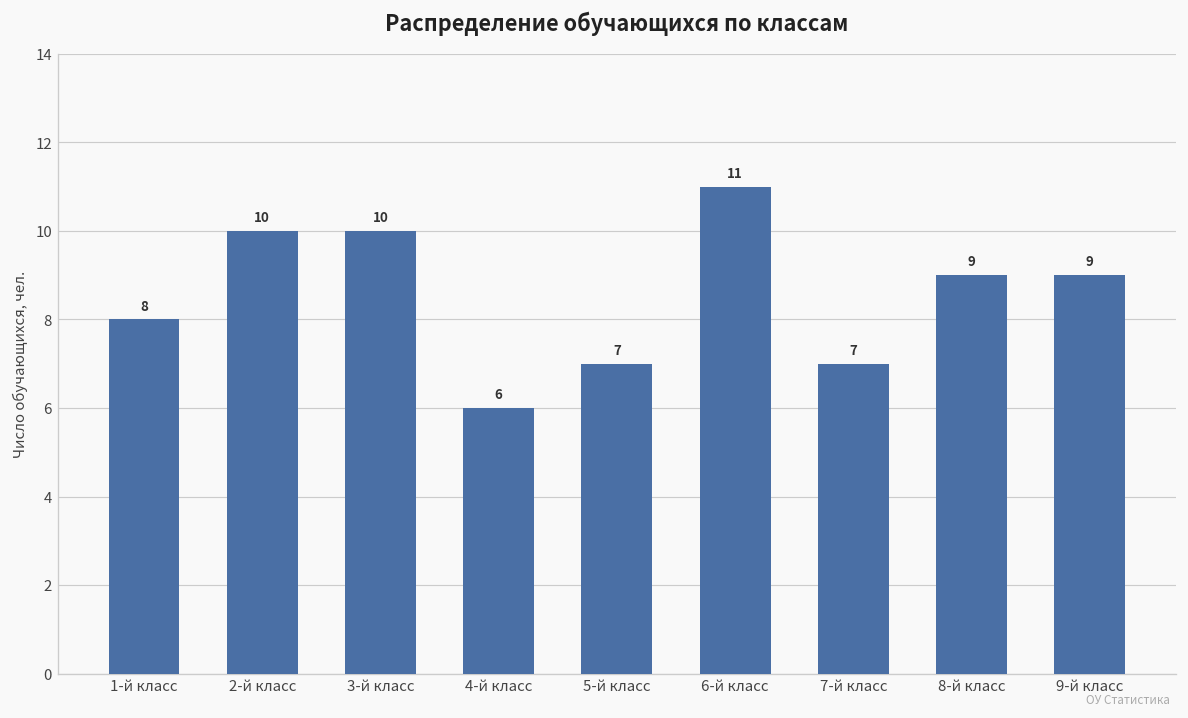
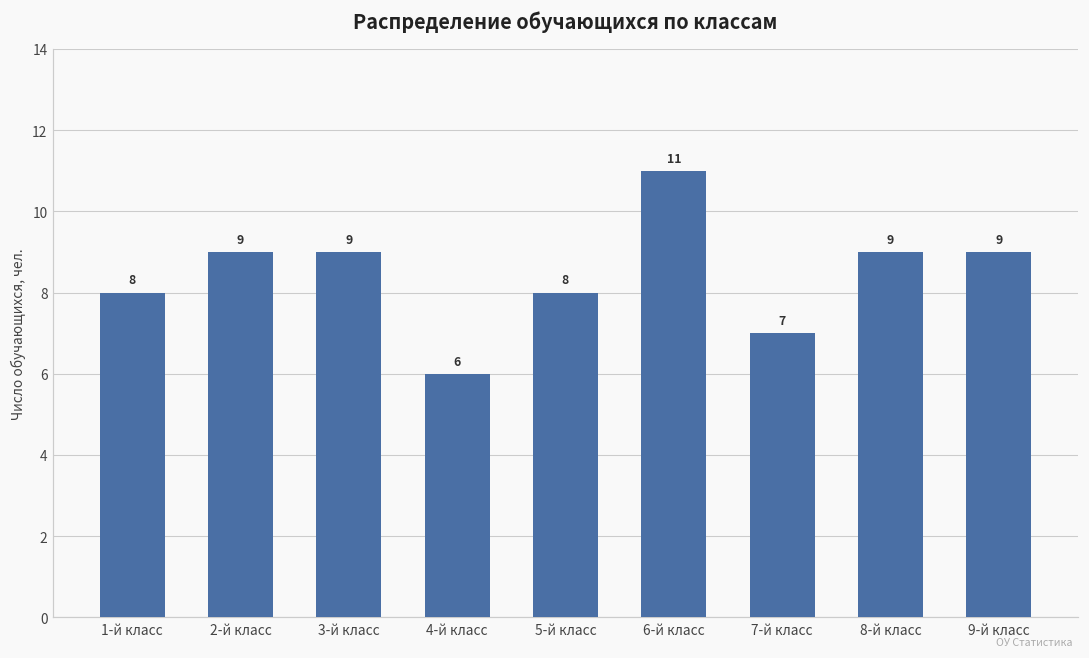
2-й класс: 10 -> 9
3-й класс: 10 -> 9
5-й класс: 7 -> 8
